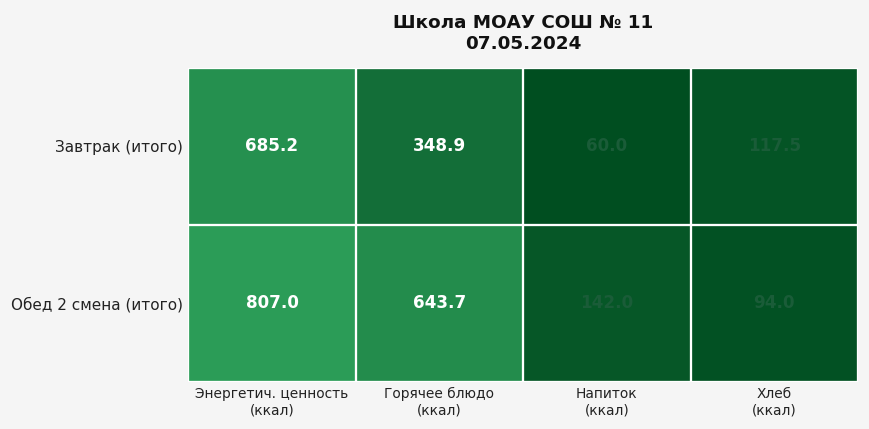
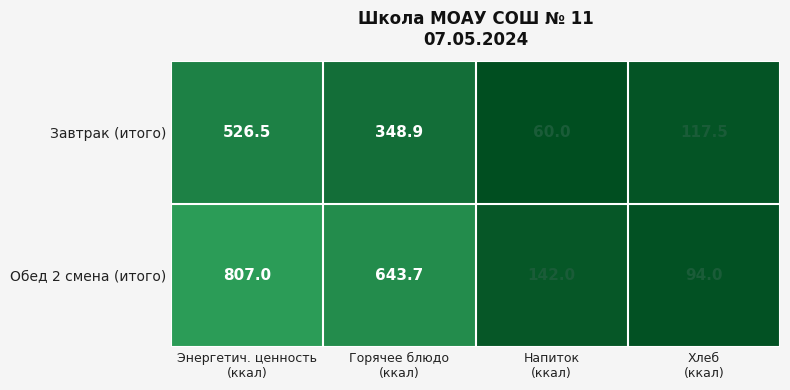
Завтрак (итого), Энергетич. ценность (ккал): 685.2 -> 526.5
